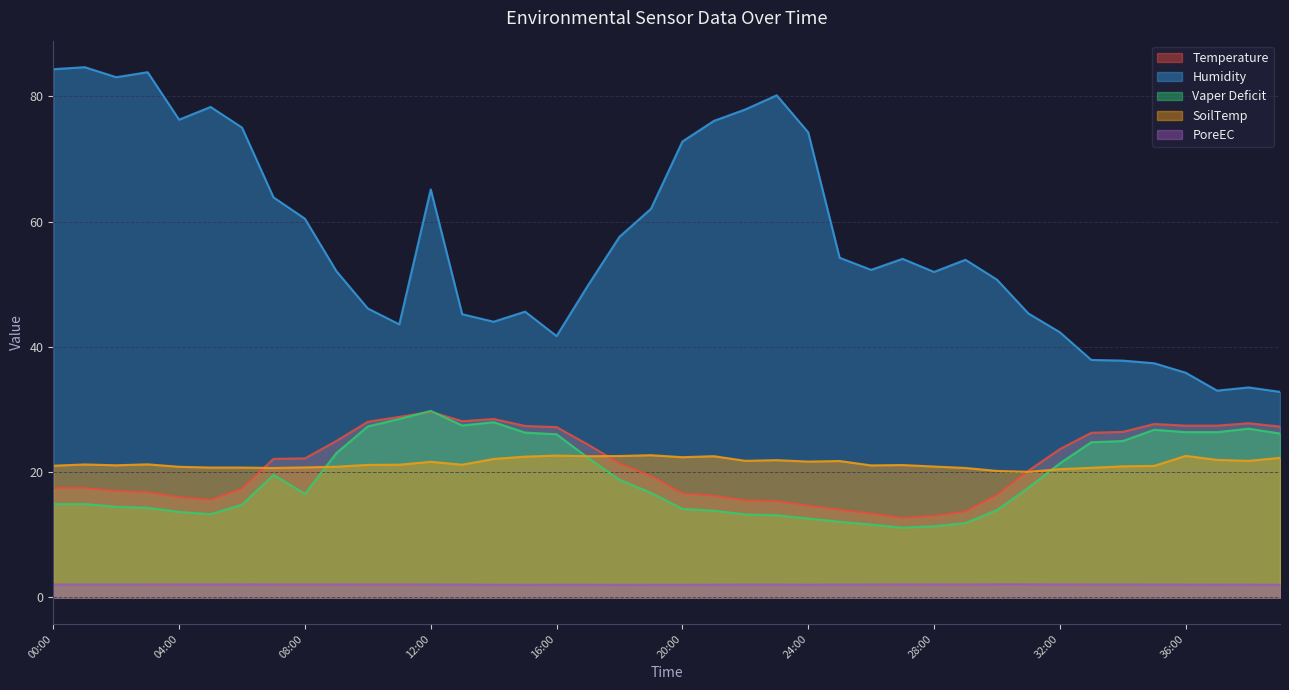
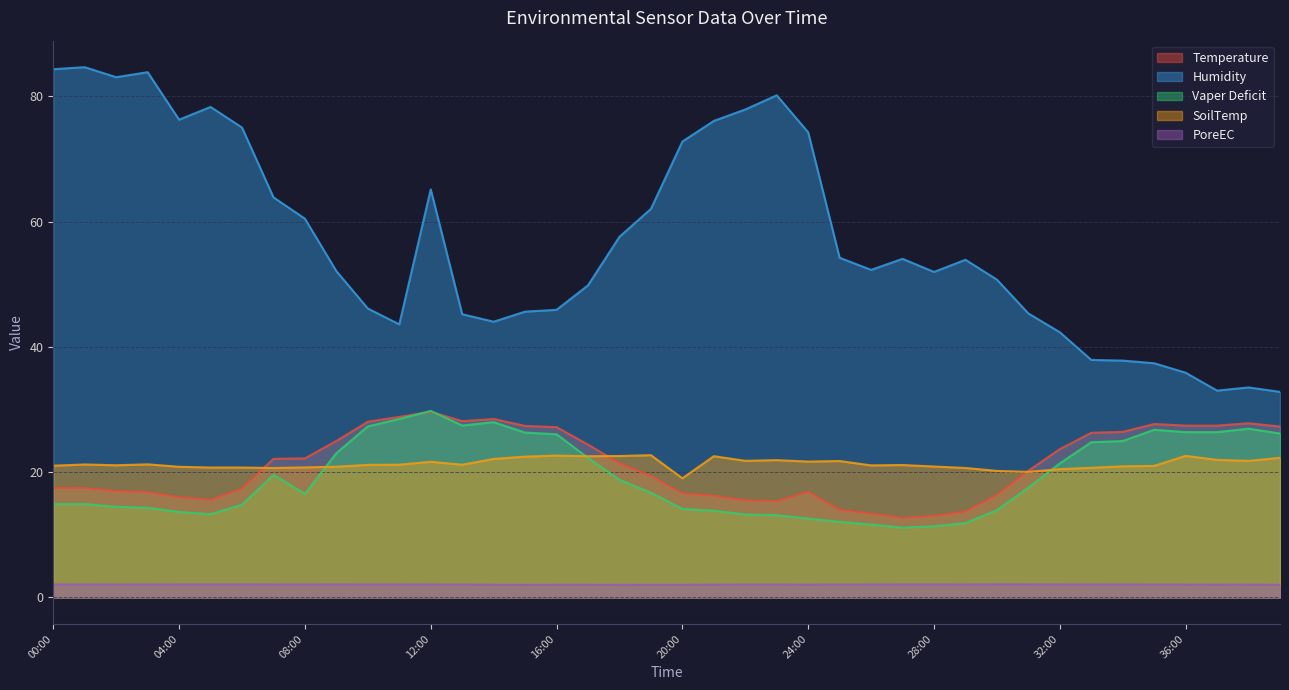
Humidity, 16:00: 42 -> 46
SoilTemp, 20:00: 22 -> 19
Temperature, 24:00: 15 -> 17
